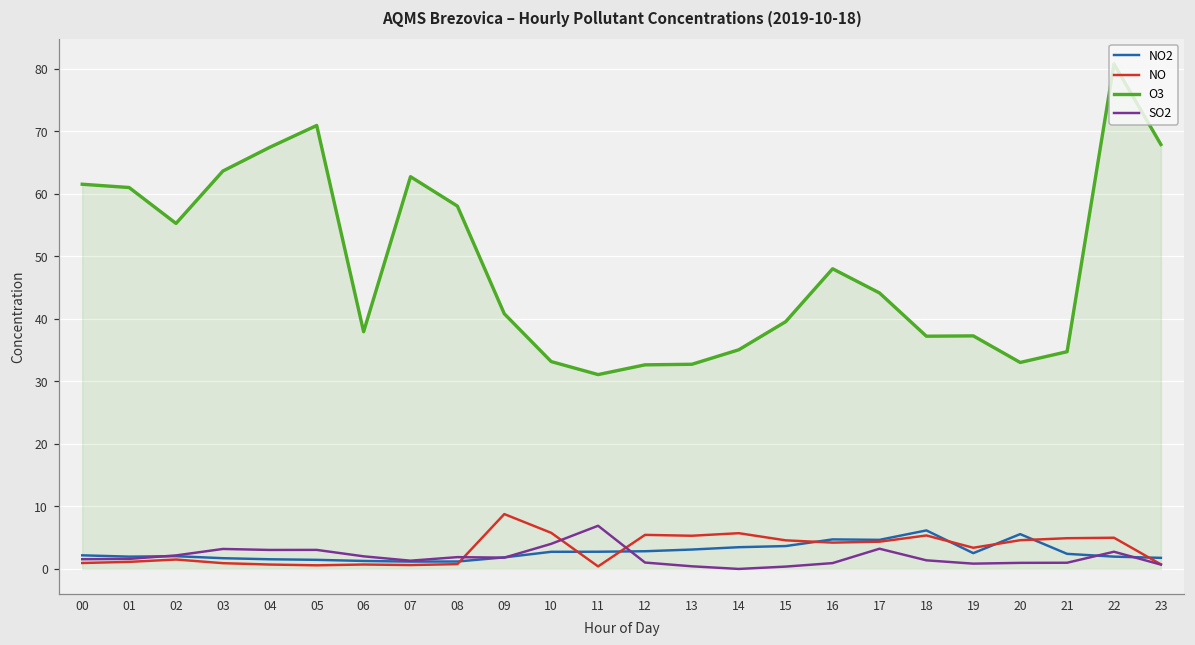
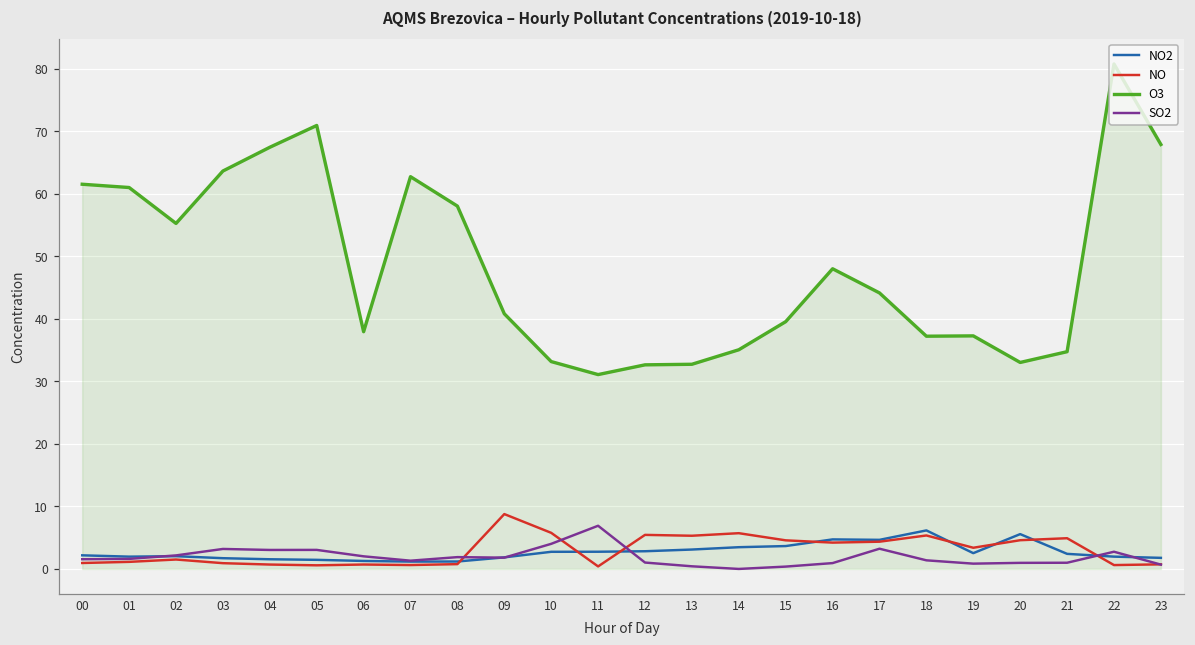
NO, 22: 5 -> 1
